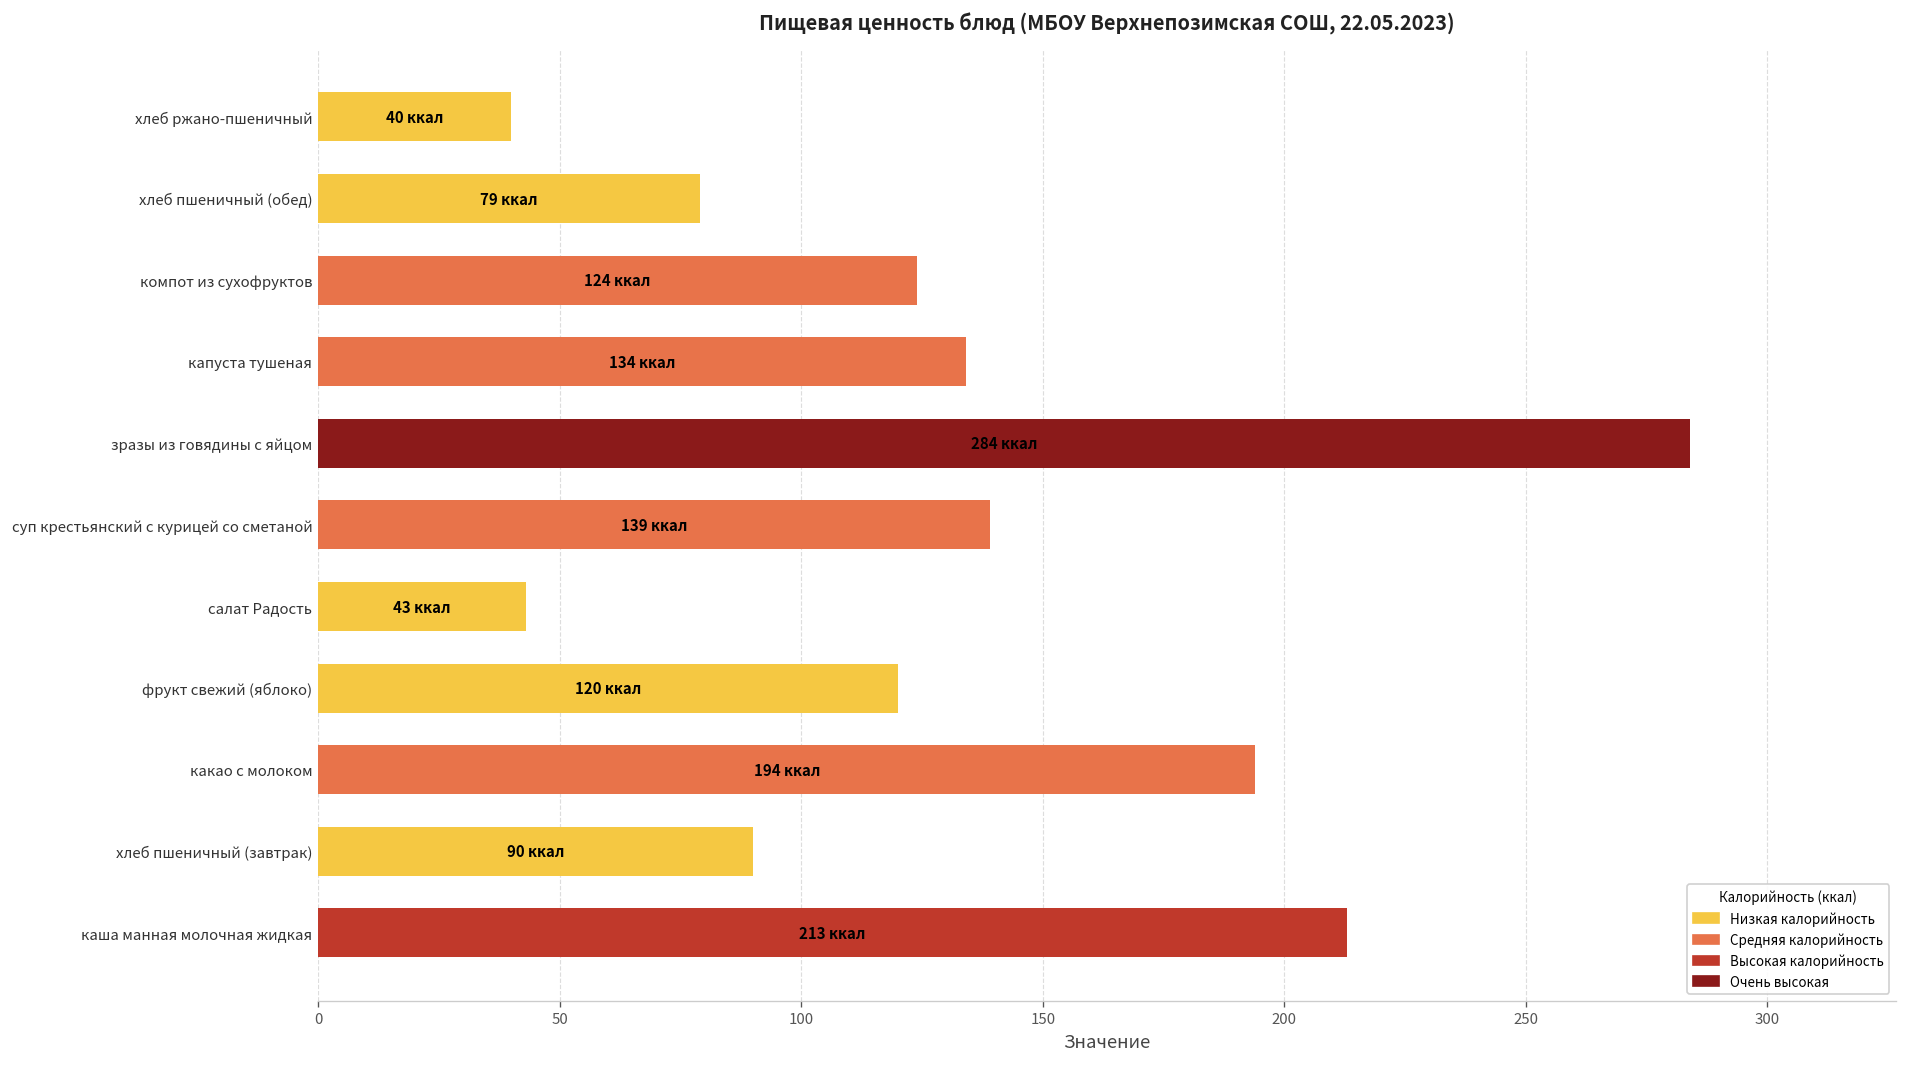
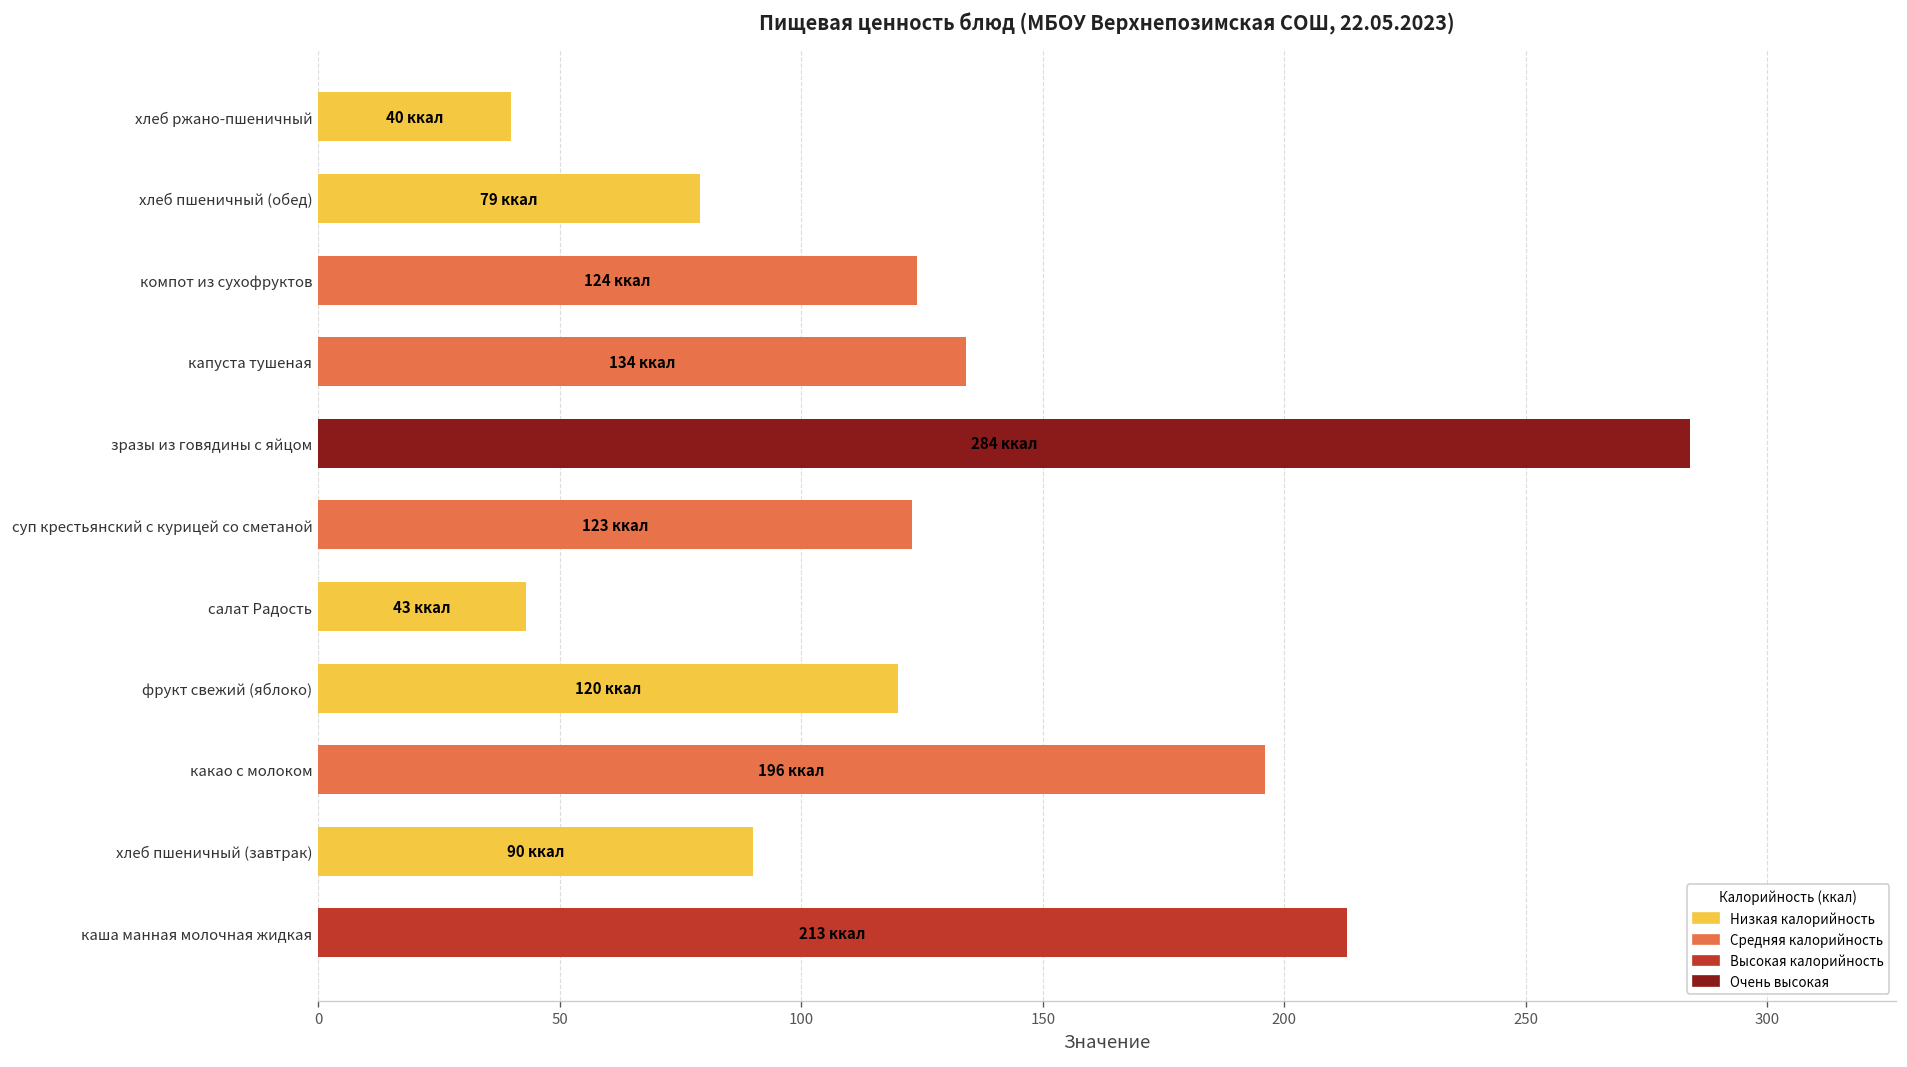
суп крестьянский с курицей со сметаной: 139 -> 123
какао с молоком: 194 -> 196
